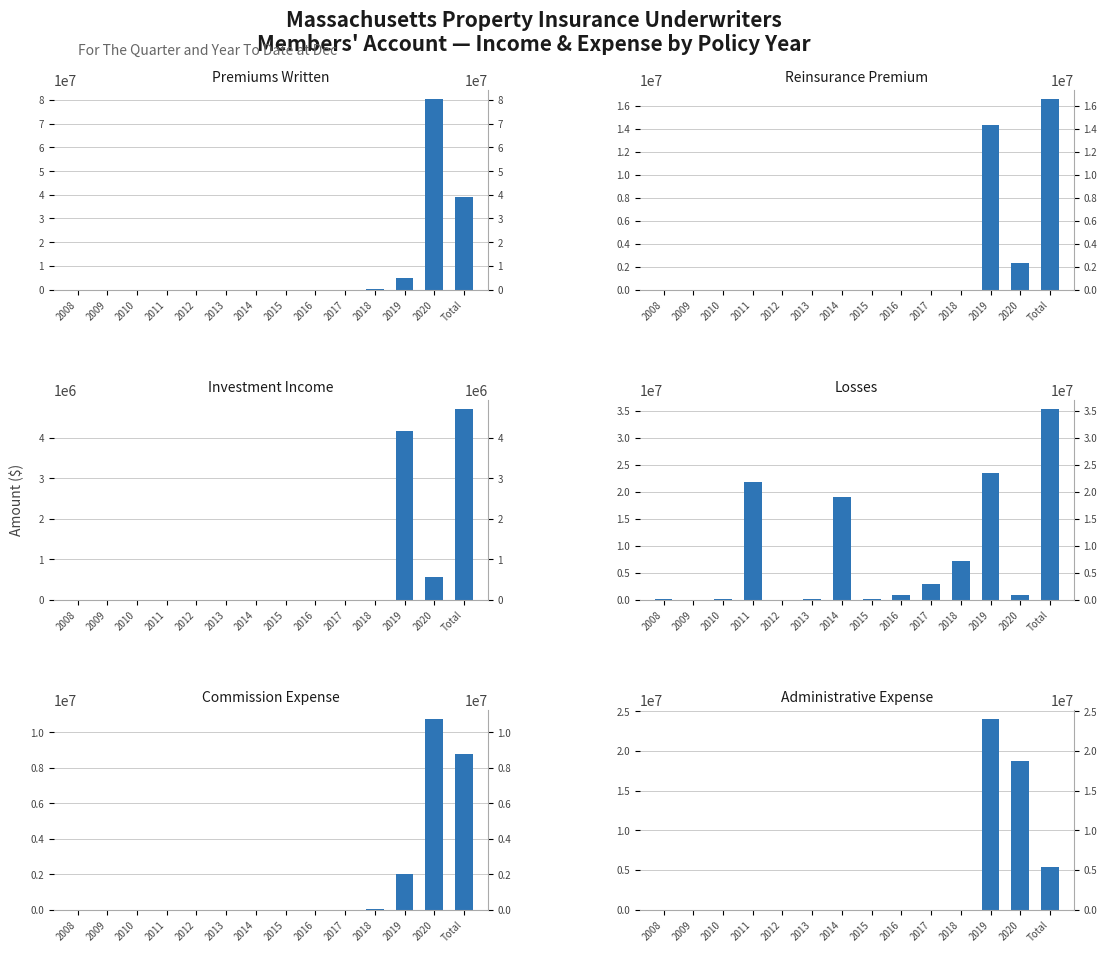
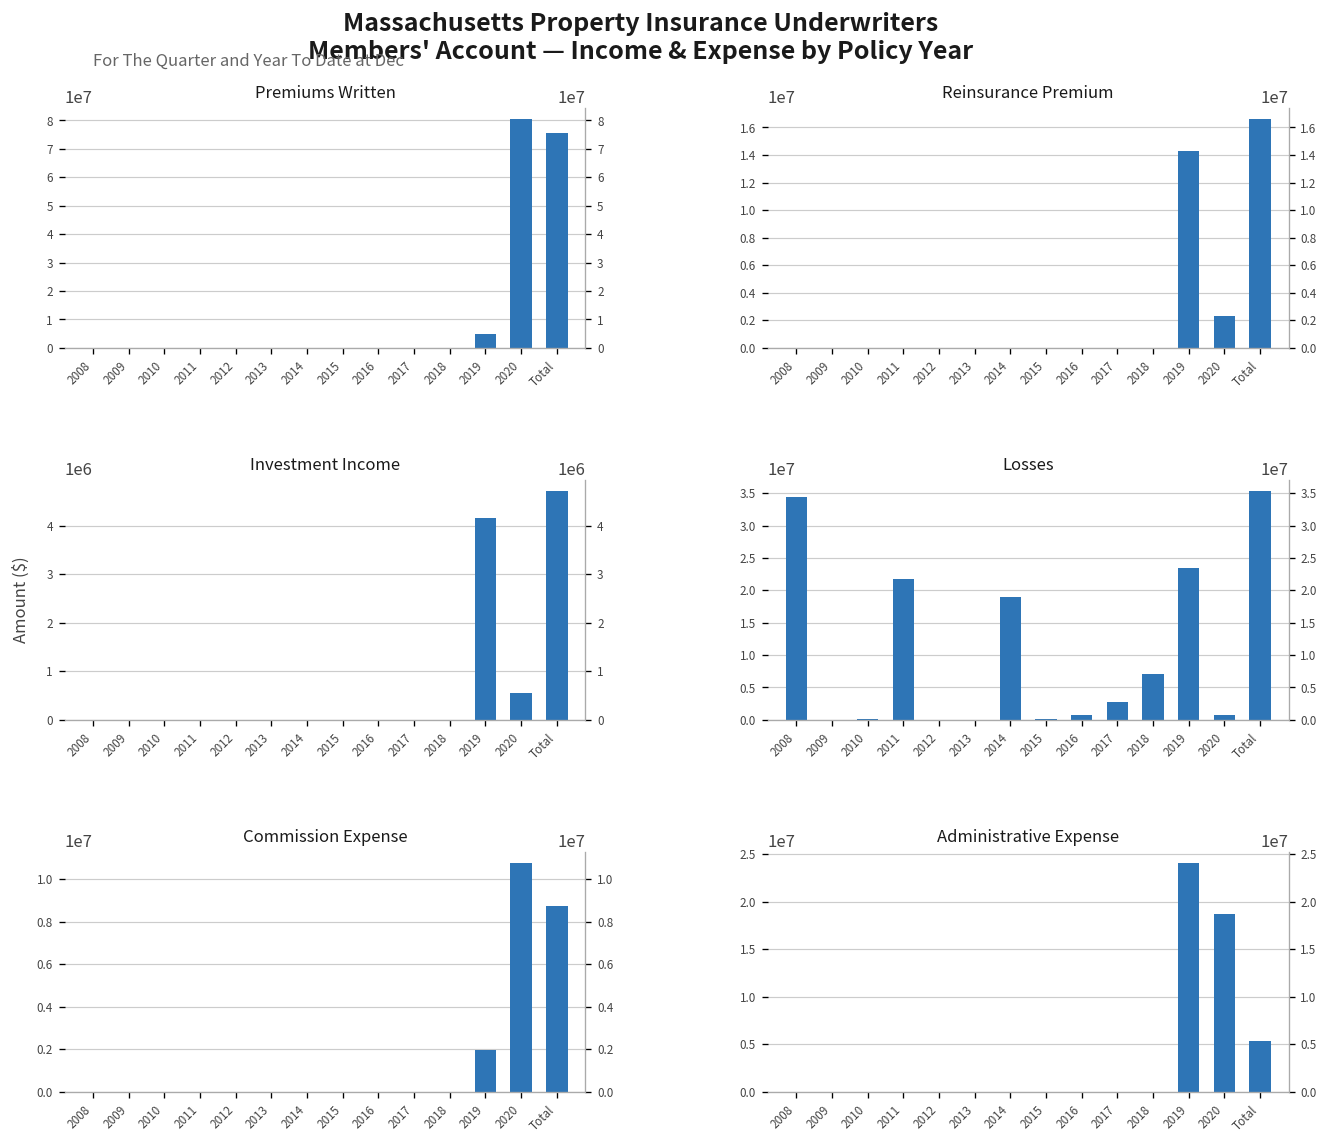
Premiums Written, Total: 39000000 -> 76000000
Losses, 2008: 0 -> 34000000
